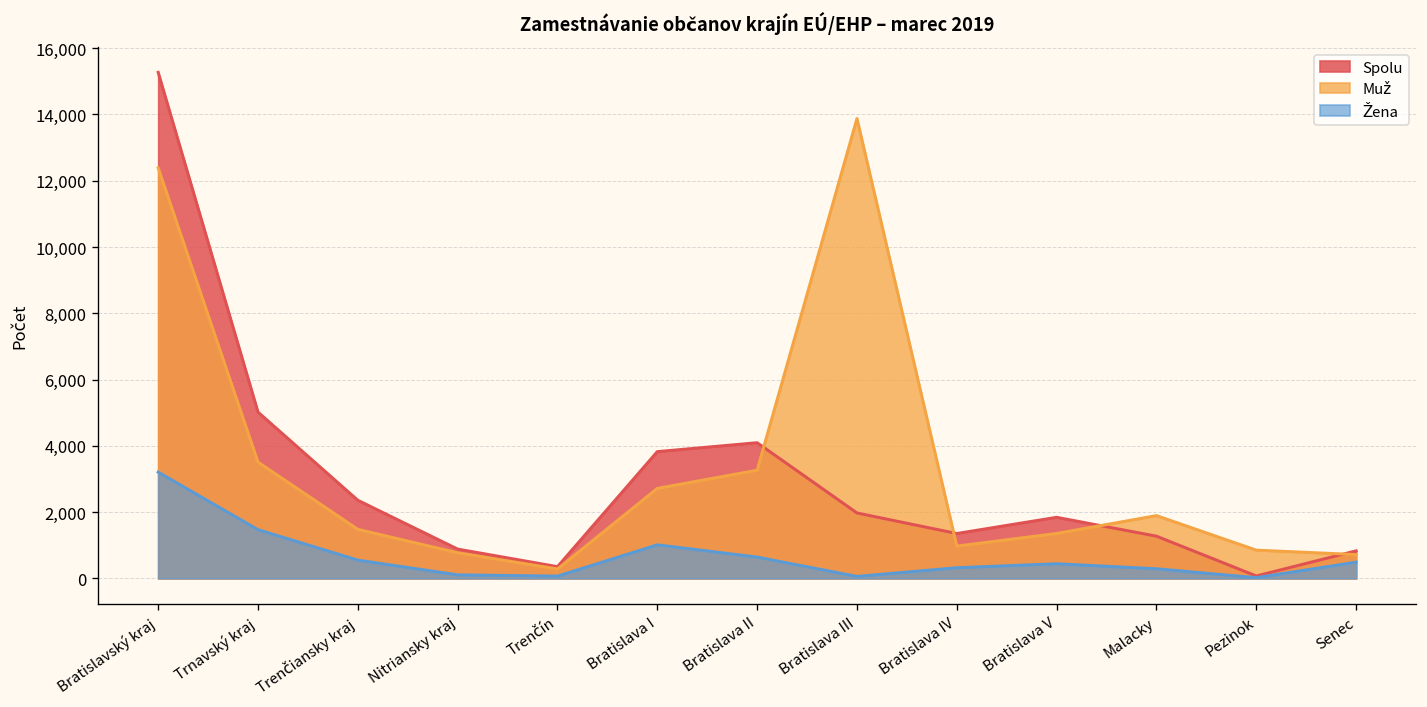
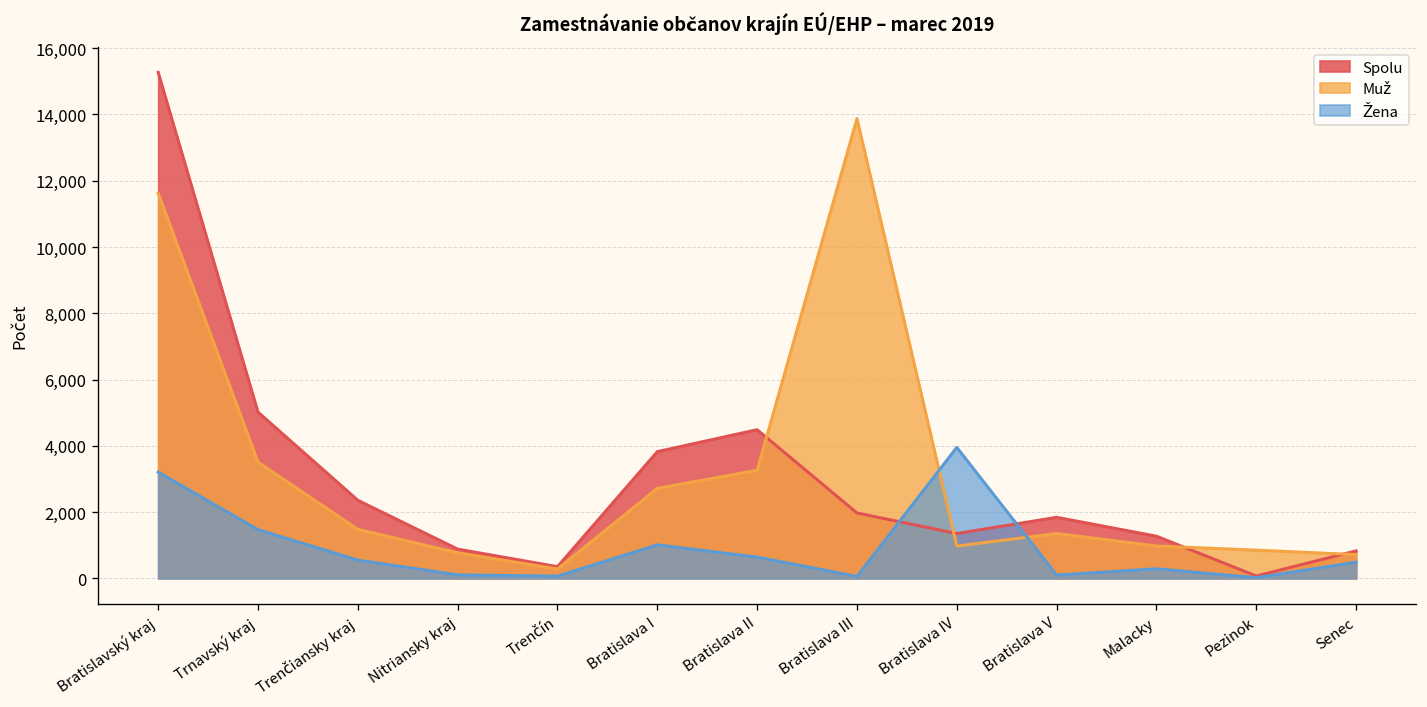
Muž, Bratislavský kraj: 12,400 -> 11,600
Spolu, Bratislava II: 4,100 -> 4,500
Žena, Bratislava IV: 300 -> 4,000
Žena, Bratislava V: 400 -> 100
Muž, Malacky: 1,900 -> 1,000
